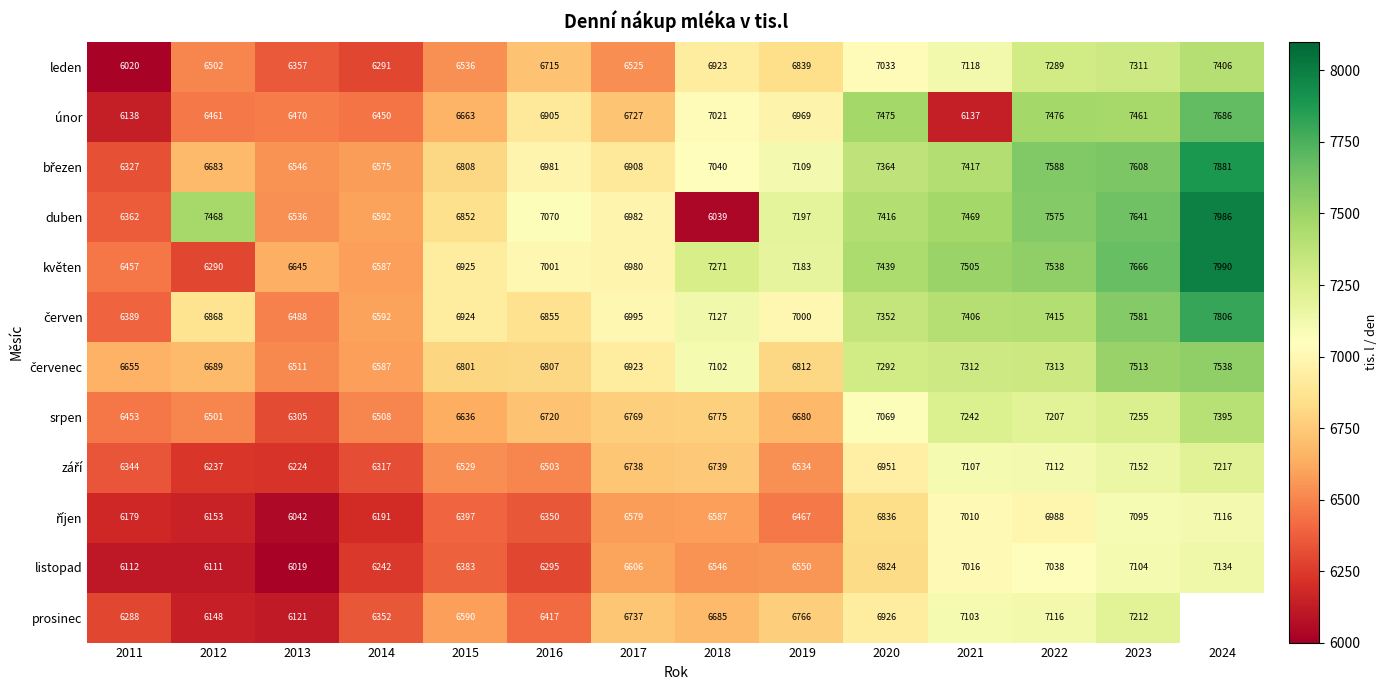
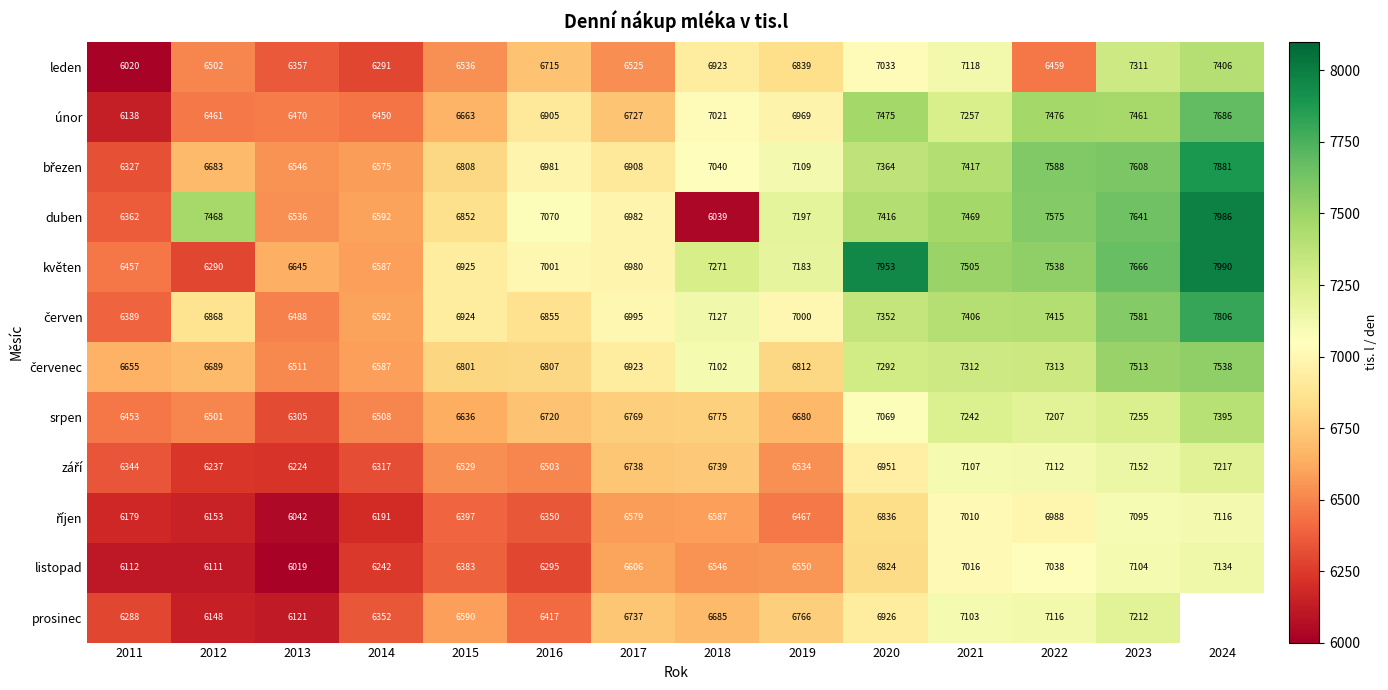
leden, 2022: 7289 -> 6459
únor, 2021: 6137 -> 7257
květen, 2020: 7439 -> 7953
